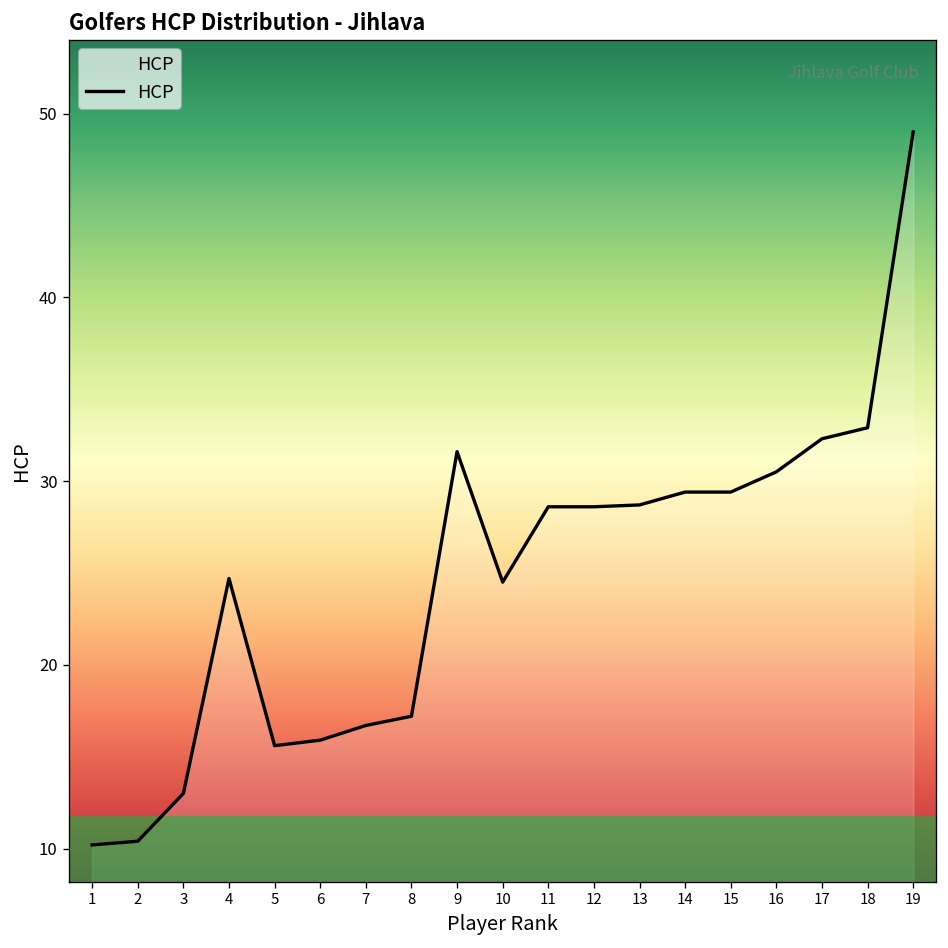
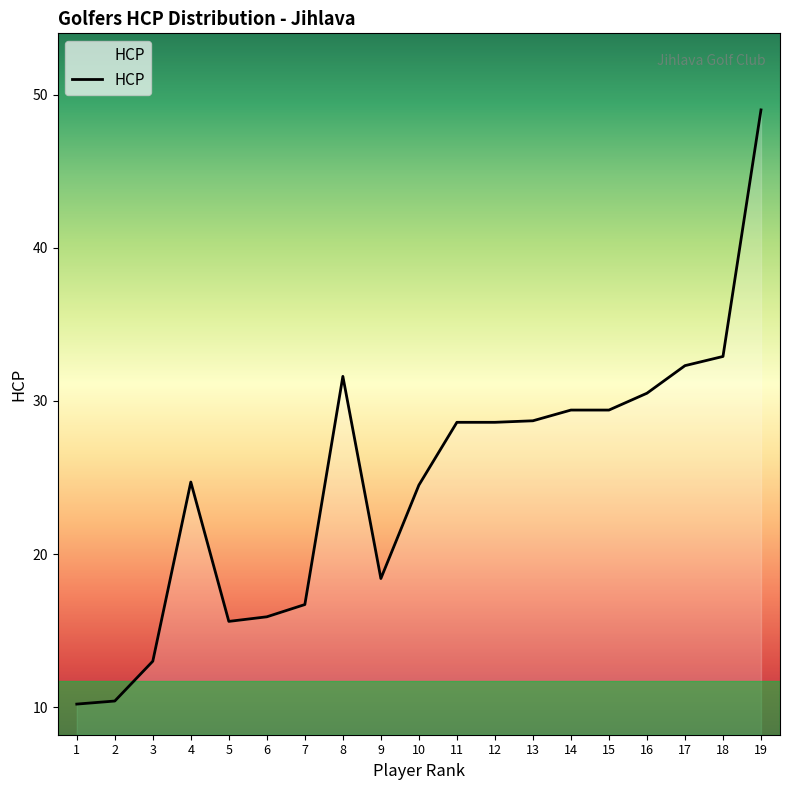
8: 17.2 -> 31.6
9: 31.6 -> 18.4
